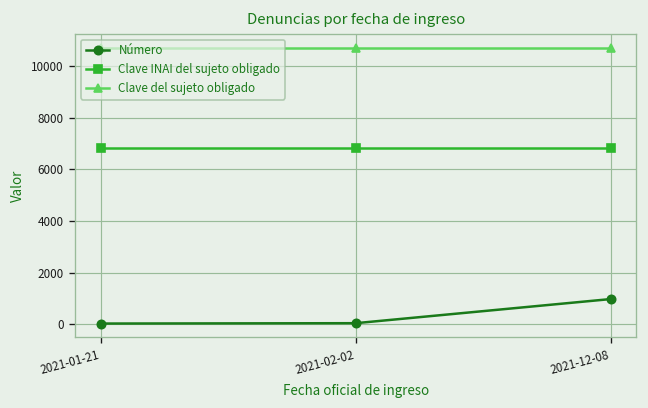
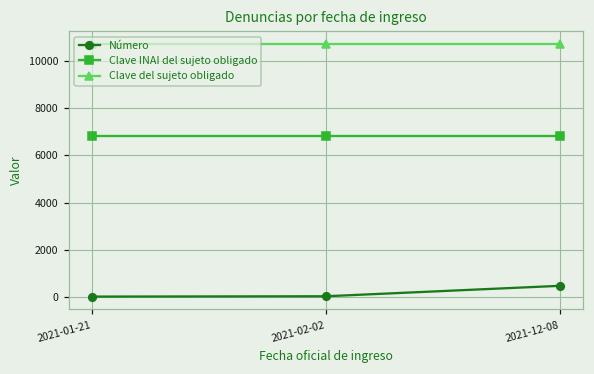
Número, 2021-12-08: 1000 -> 500
